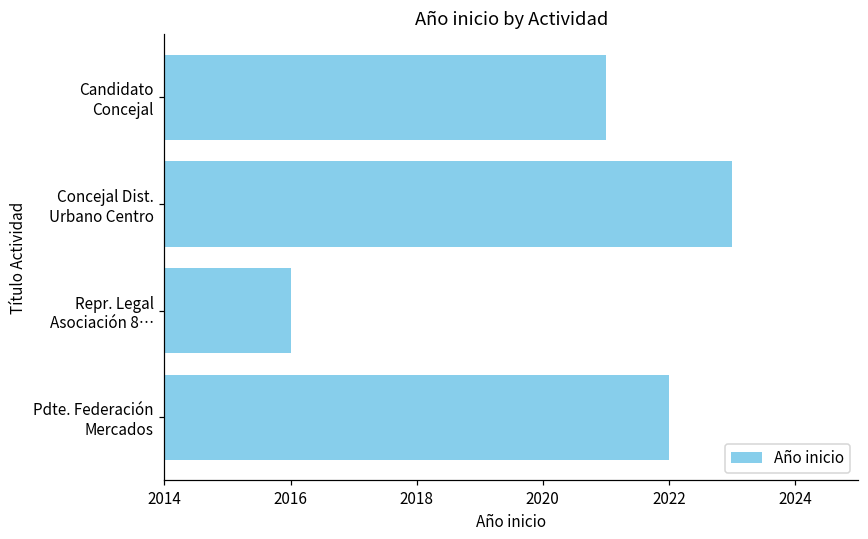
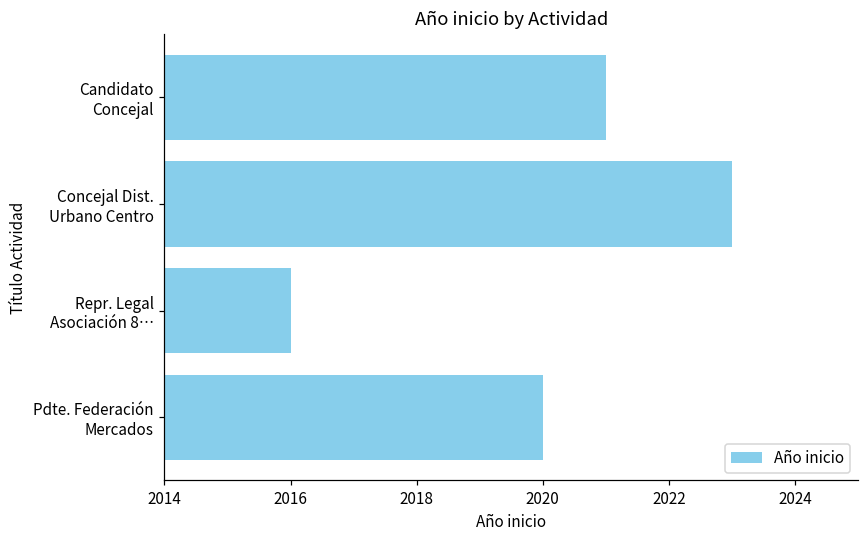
Pdte. Federación Mercados: 2022 -> 2020
